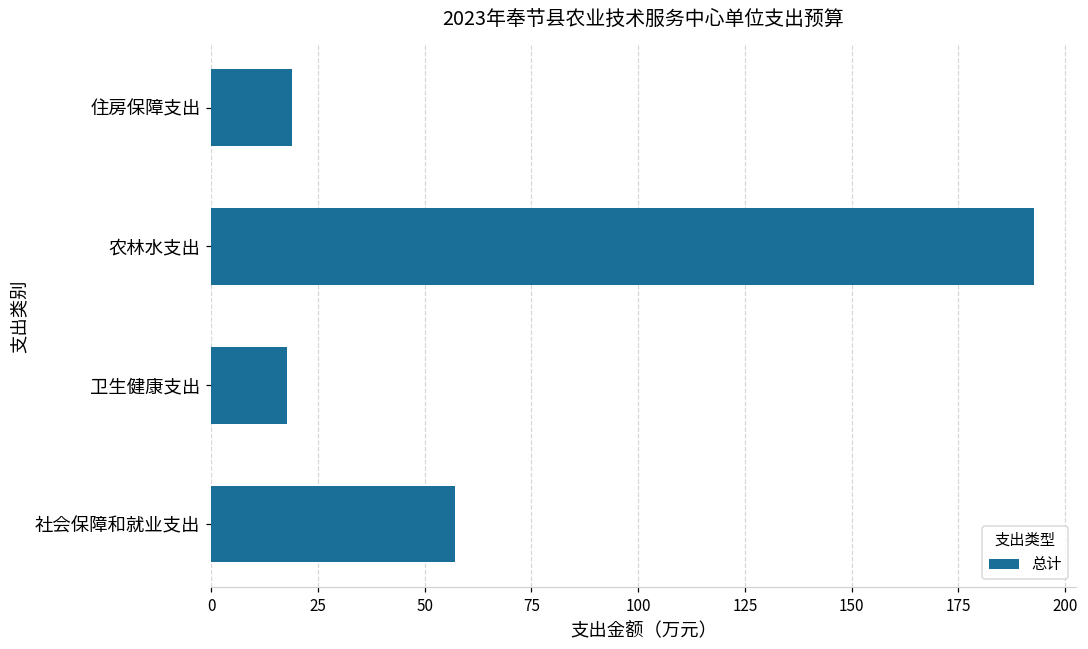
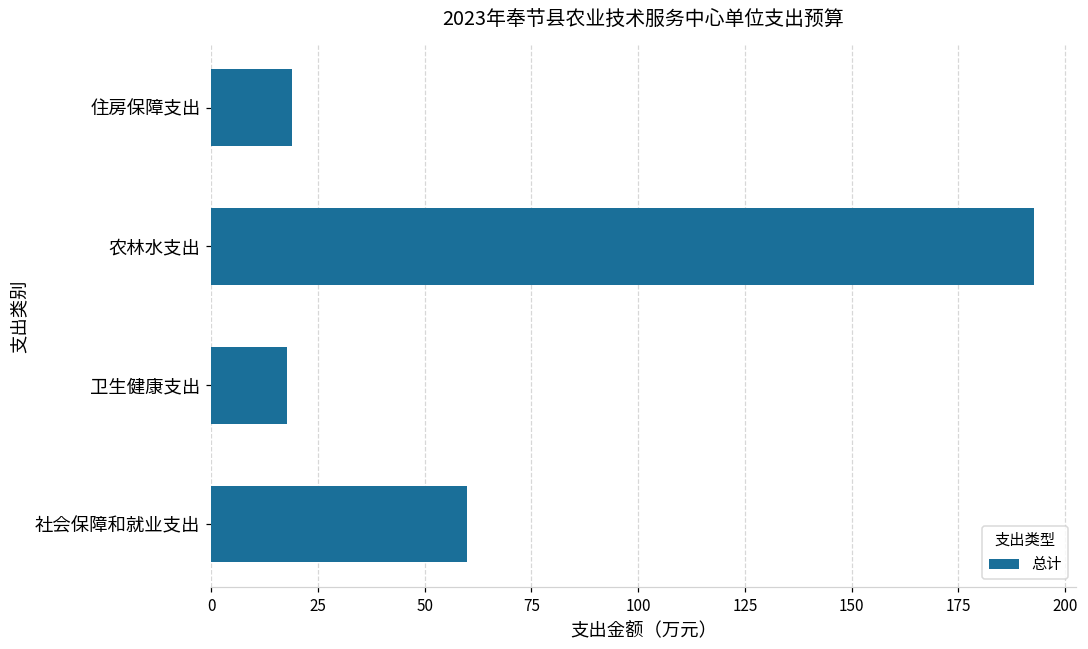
社会保障和就业支出: 57 -> 60
